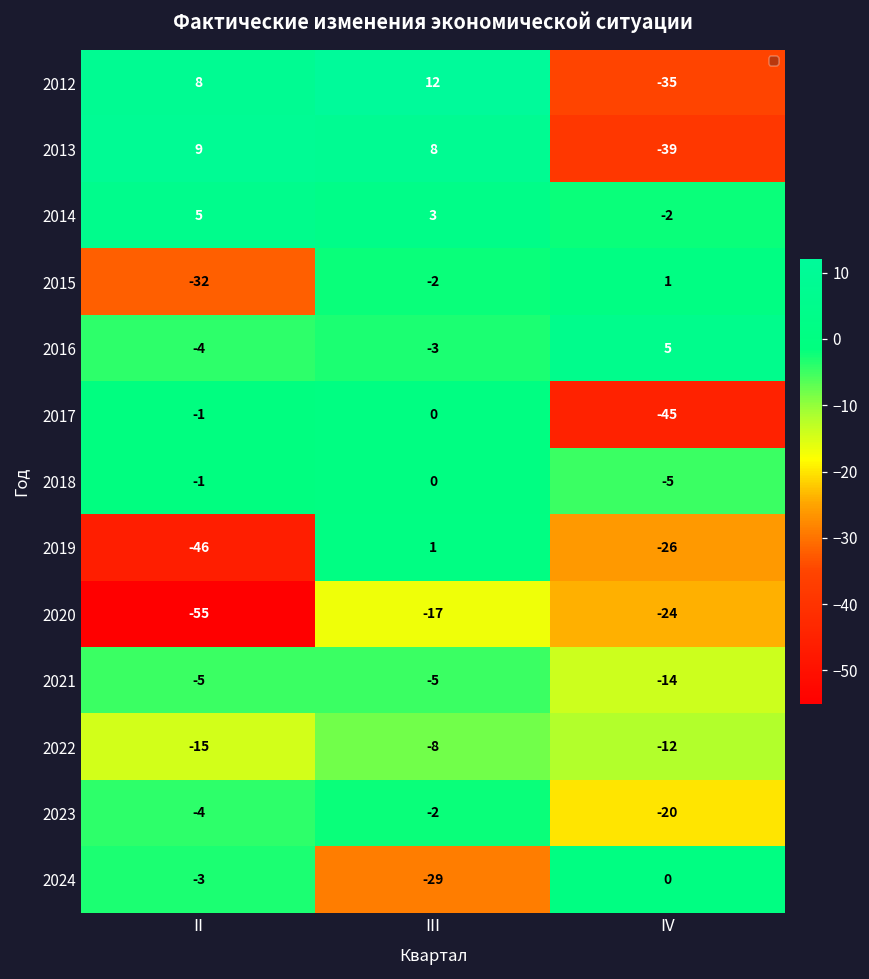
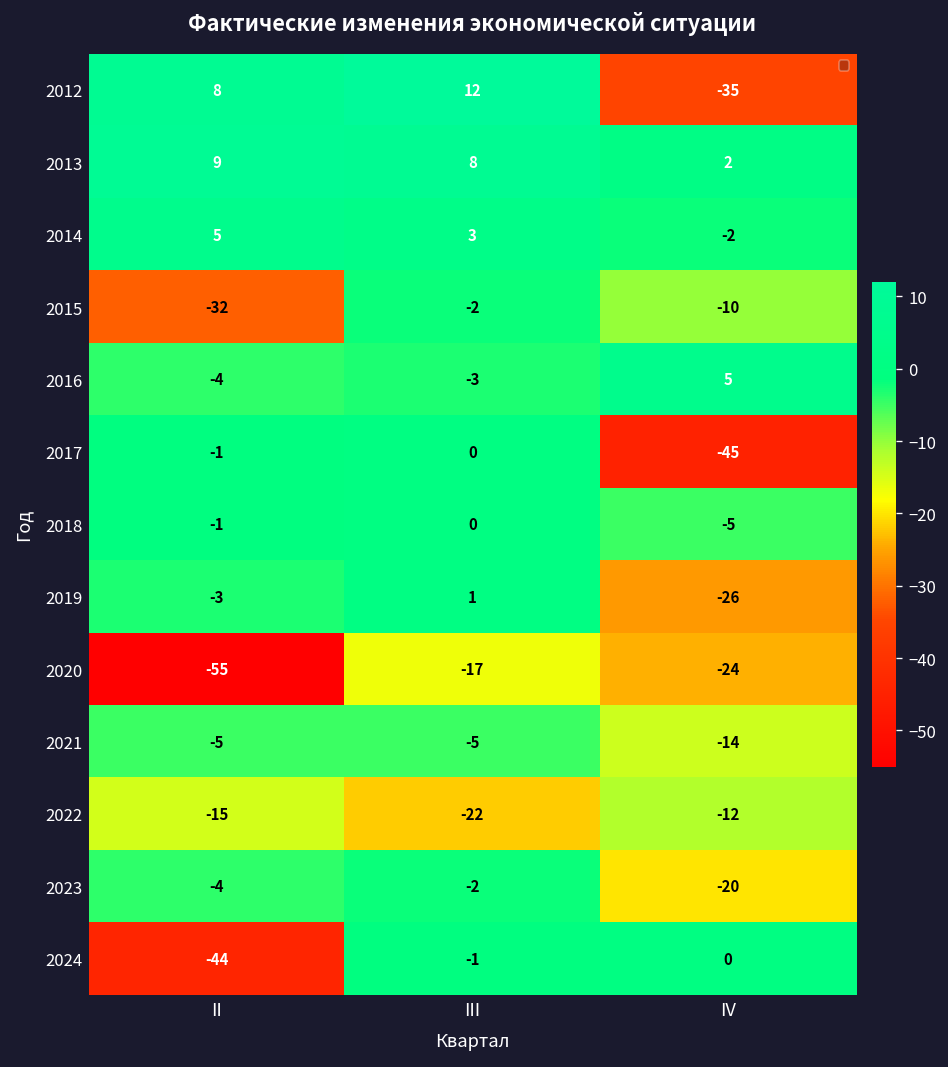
2013, IV: -39 -> 2
2015, IV: 1 -> -10
2019, II: -46 -> -3
2022, III: -8 -> -22
2024, II: -3 -> -44
2024, III: -29 -> -1
